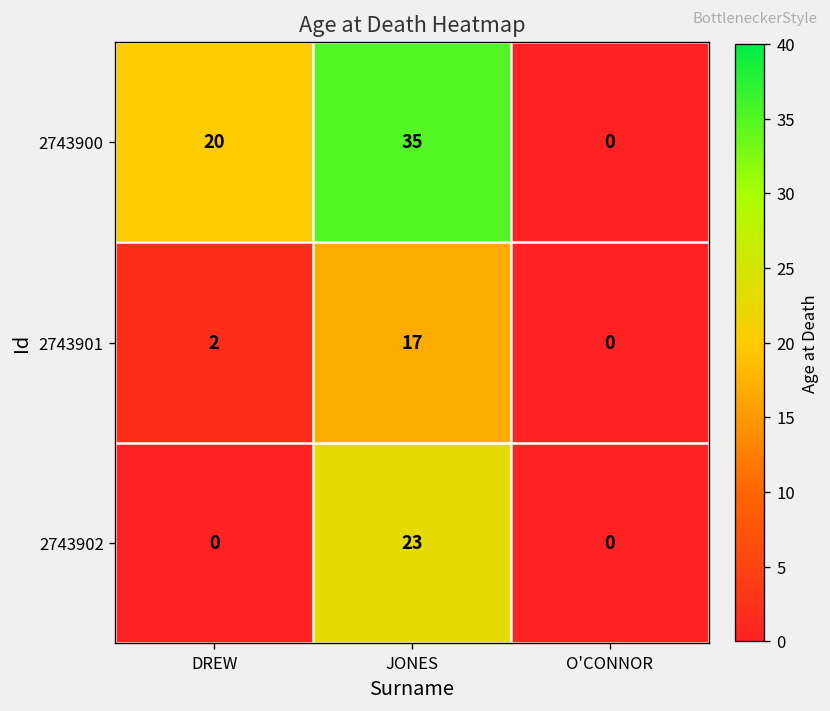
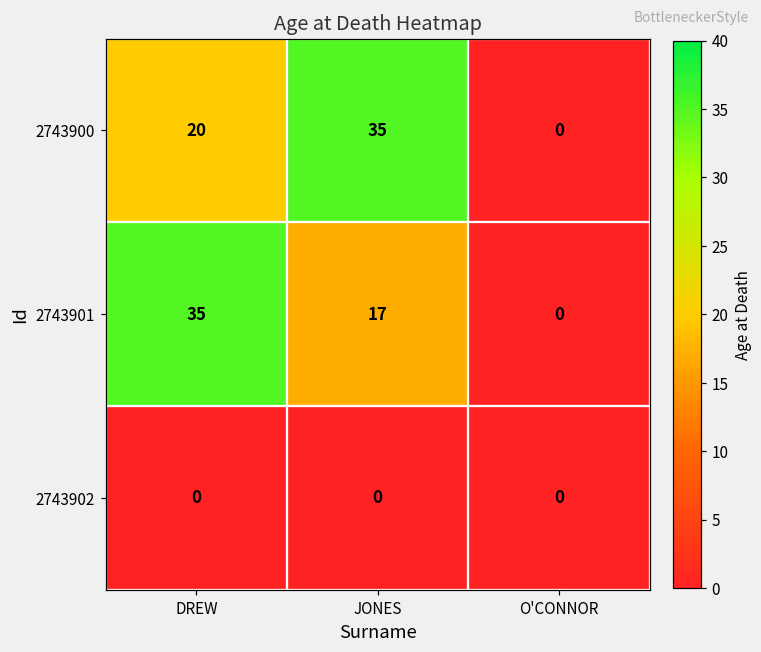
2743901, DREW: 2 -> 35
2743902, JONES: 23 -> 0
